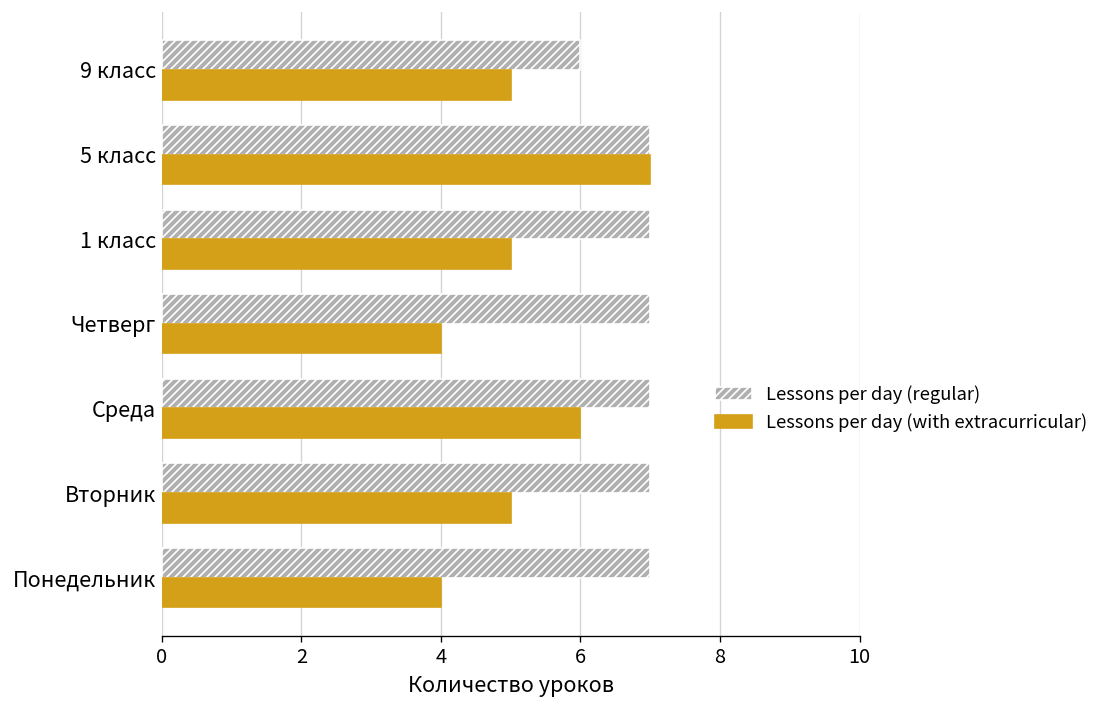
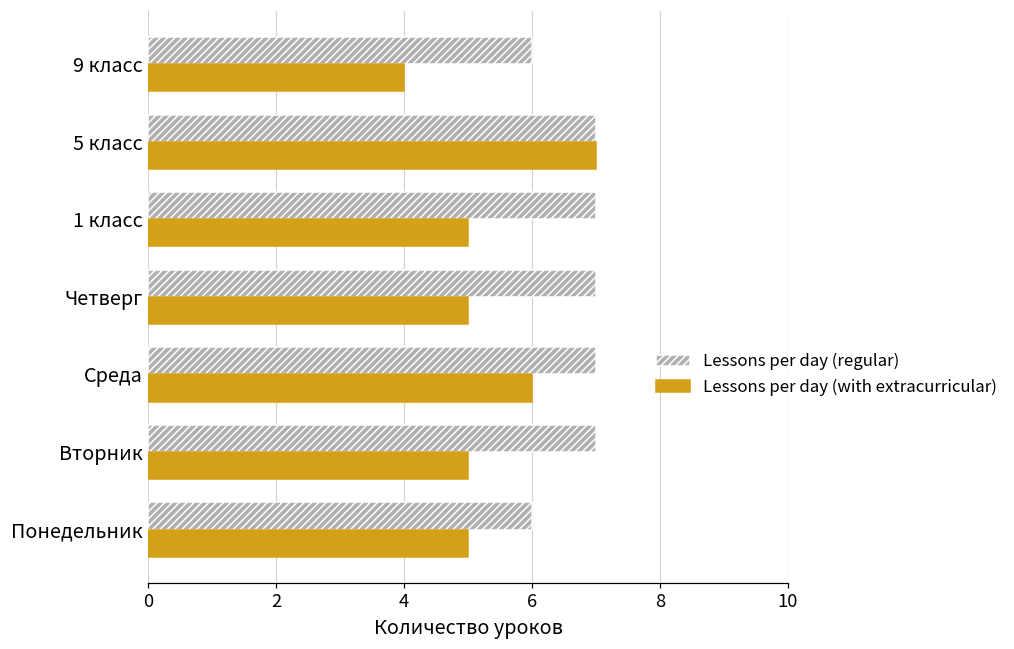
Lessons per day (with extracurricular), 9 класс: 5 -> 4
Lessons per day (with extracurricular), Четверг: 4 -> 5
Lessons per day (regular), Понедельник: 7 -> 6
Lessons per day (with extracurricular), Понедельник: 4 -> 5
